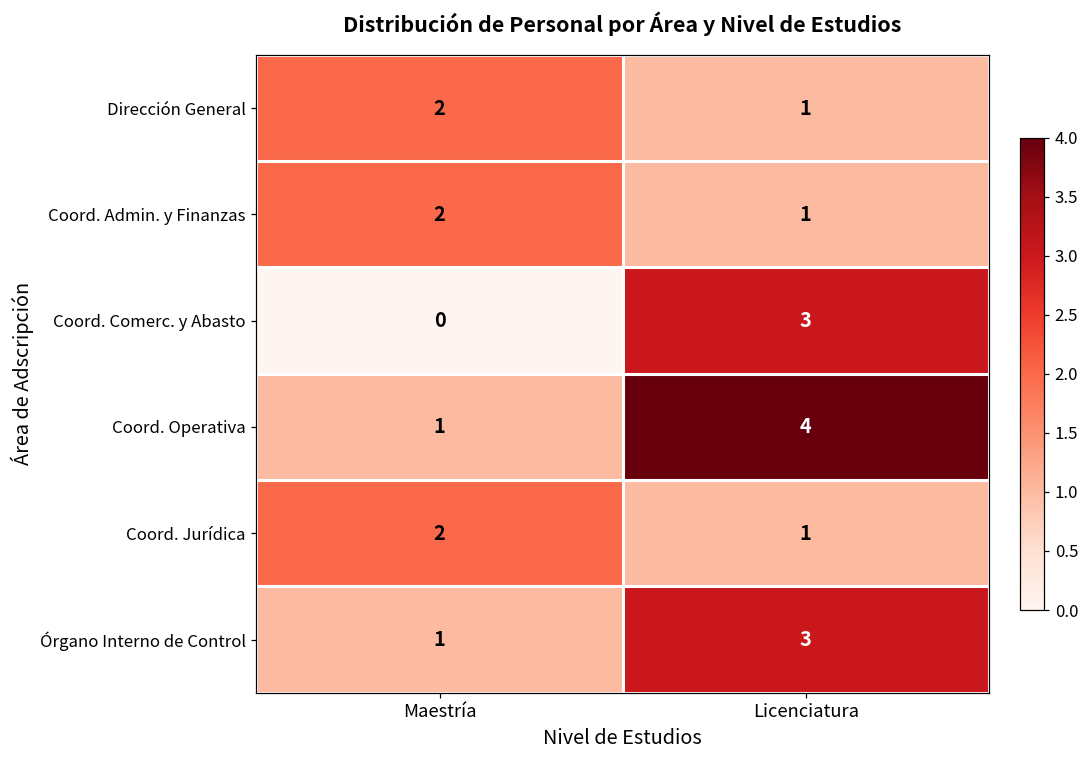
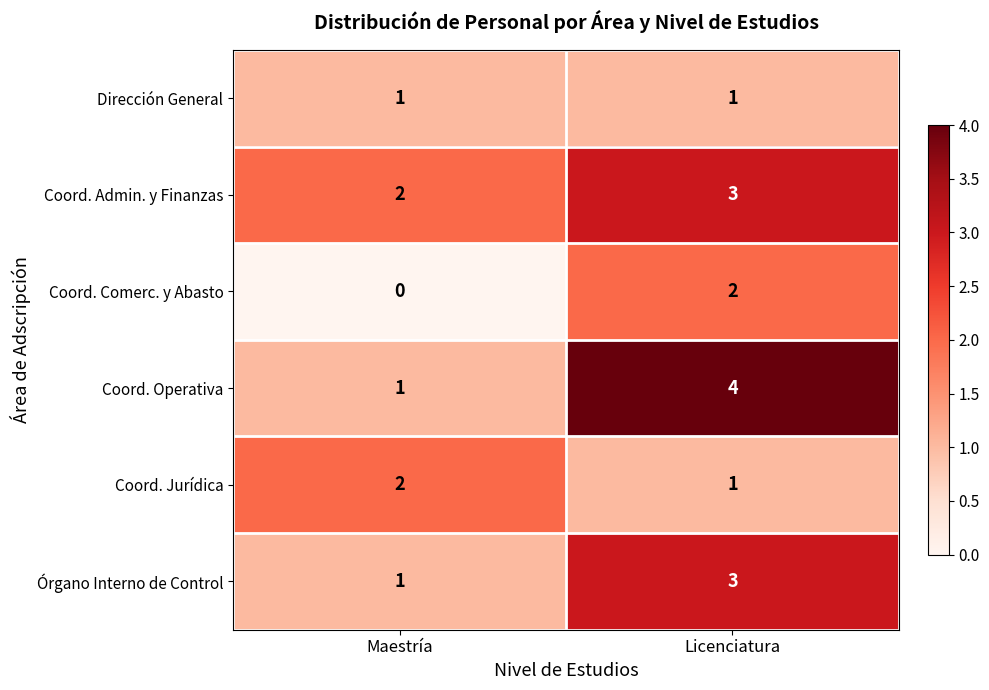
Dirección General, Maestría: 2 -> 1
Coord. Admin. y Finanzas, Licenciatura: 1 -> 3
Coord. Comerc. y Abasto, Licenciatura: 3 -> 2
